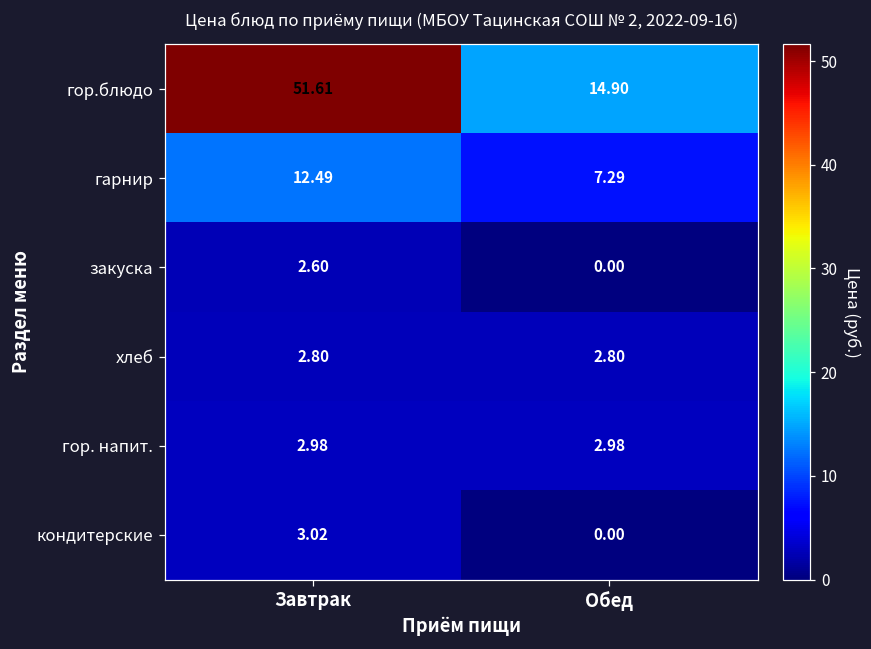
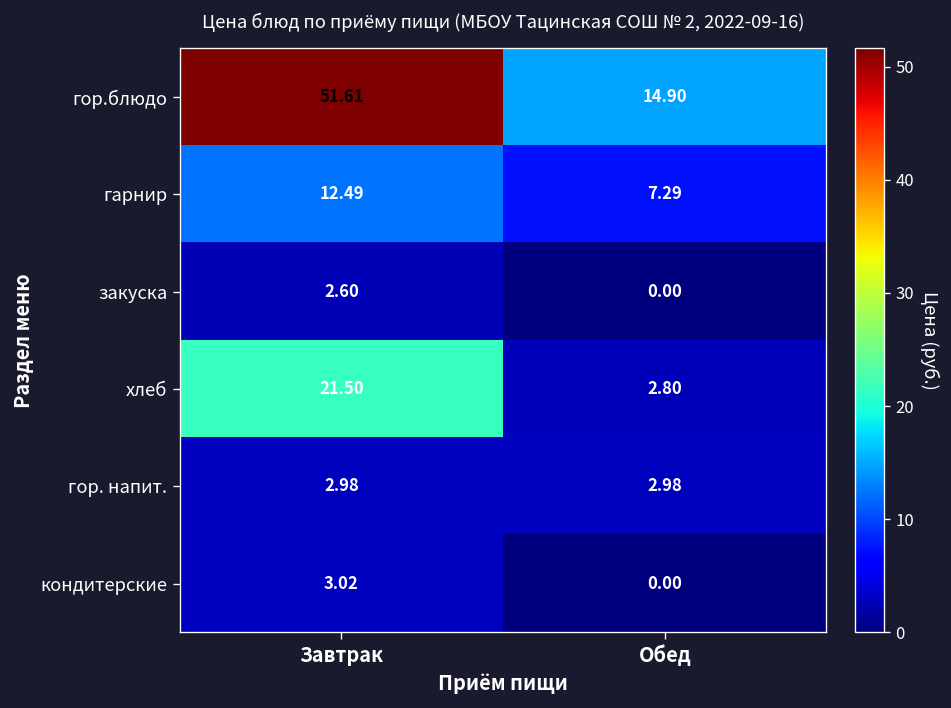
хлеб, Завтрак: 2.80 -> 21.50
